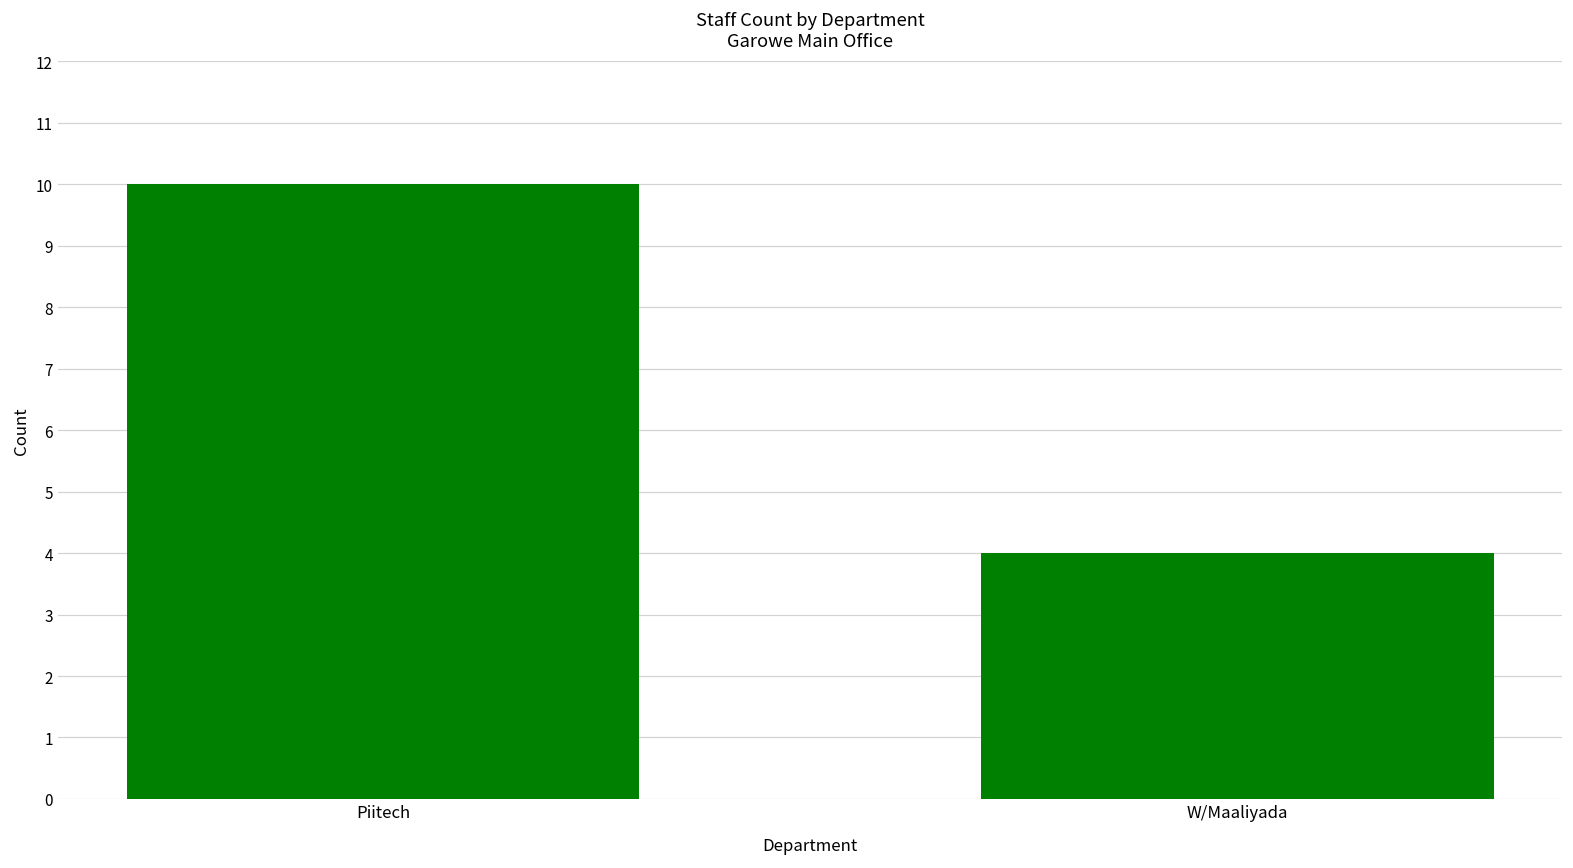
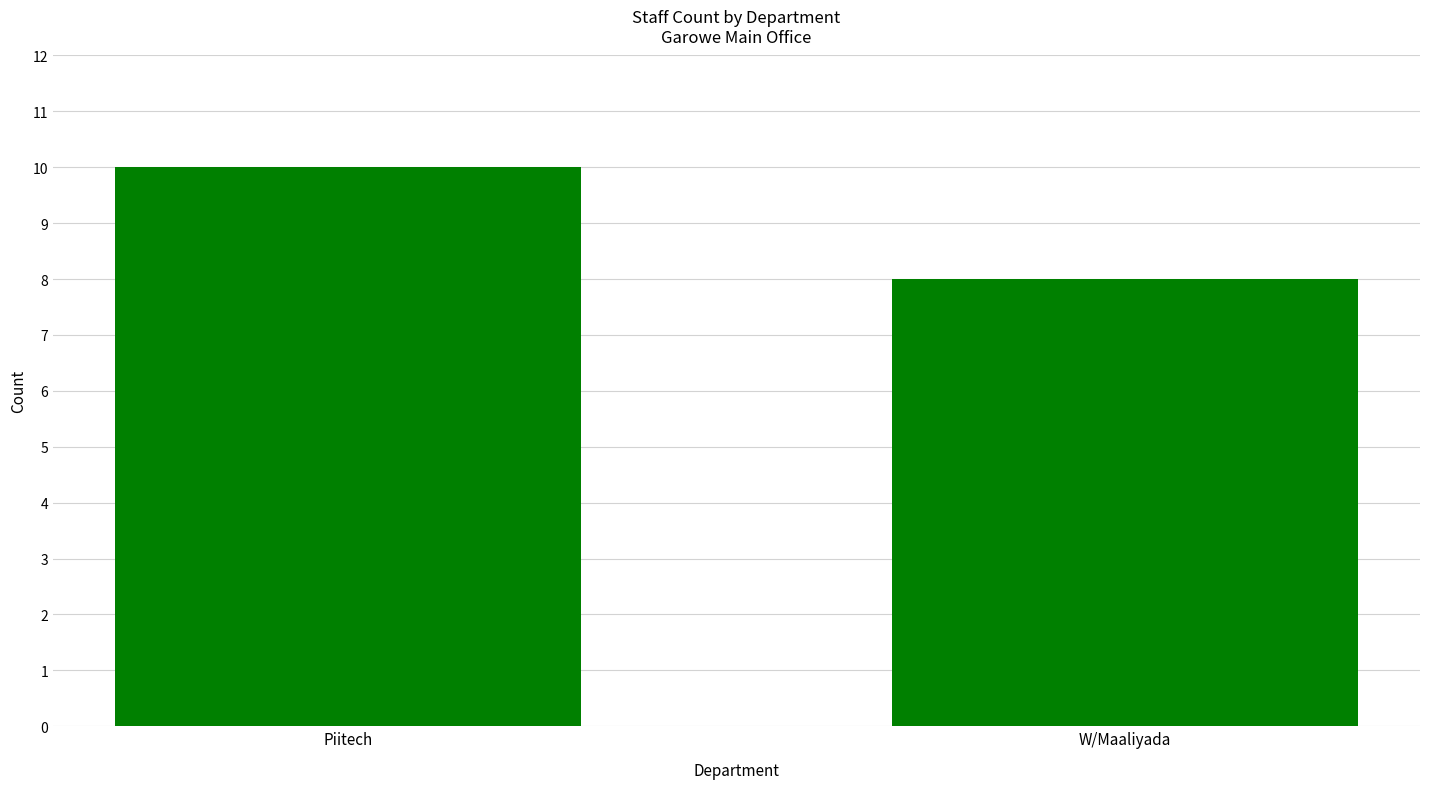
W/Maaliyada: 4 -> 8
